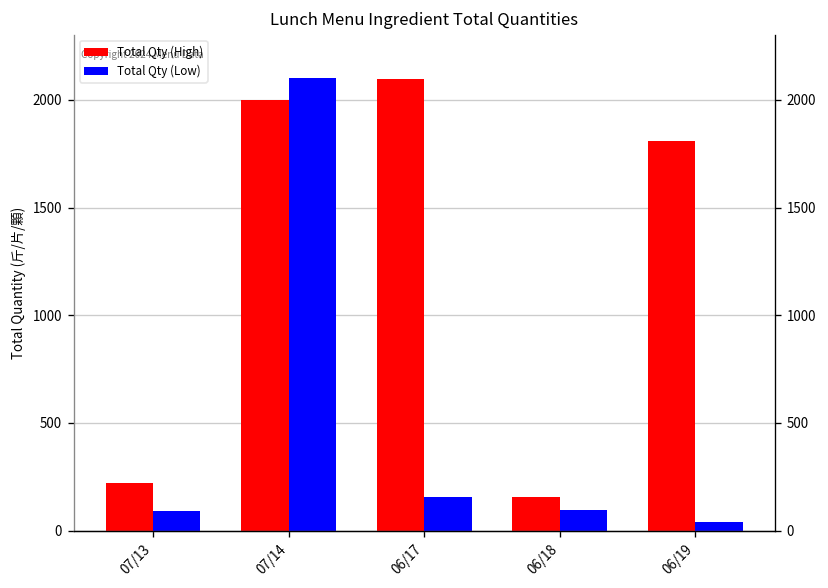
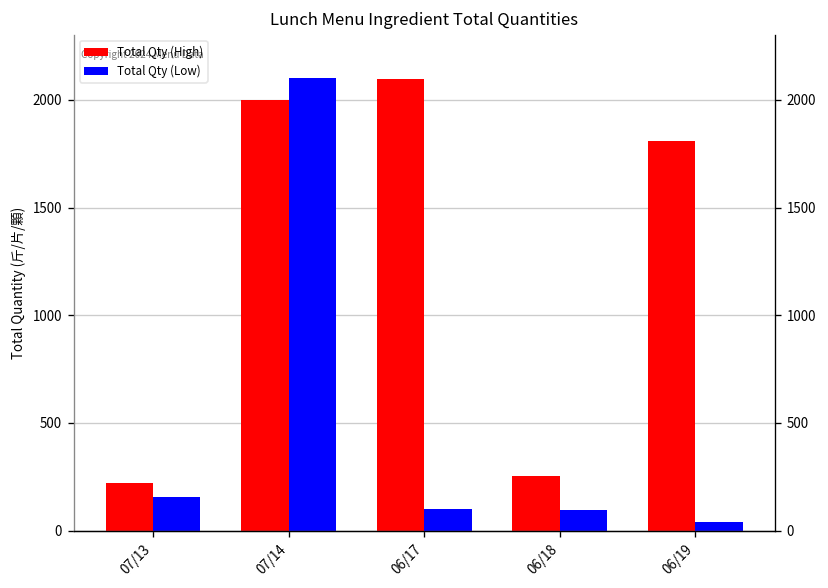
Total Qty (Low), 07/13: 90 -> 160
Total Qty (Low), 06/17: 160 -> 100
Total Qty (High), 06/18: 160 -> 250
